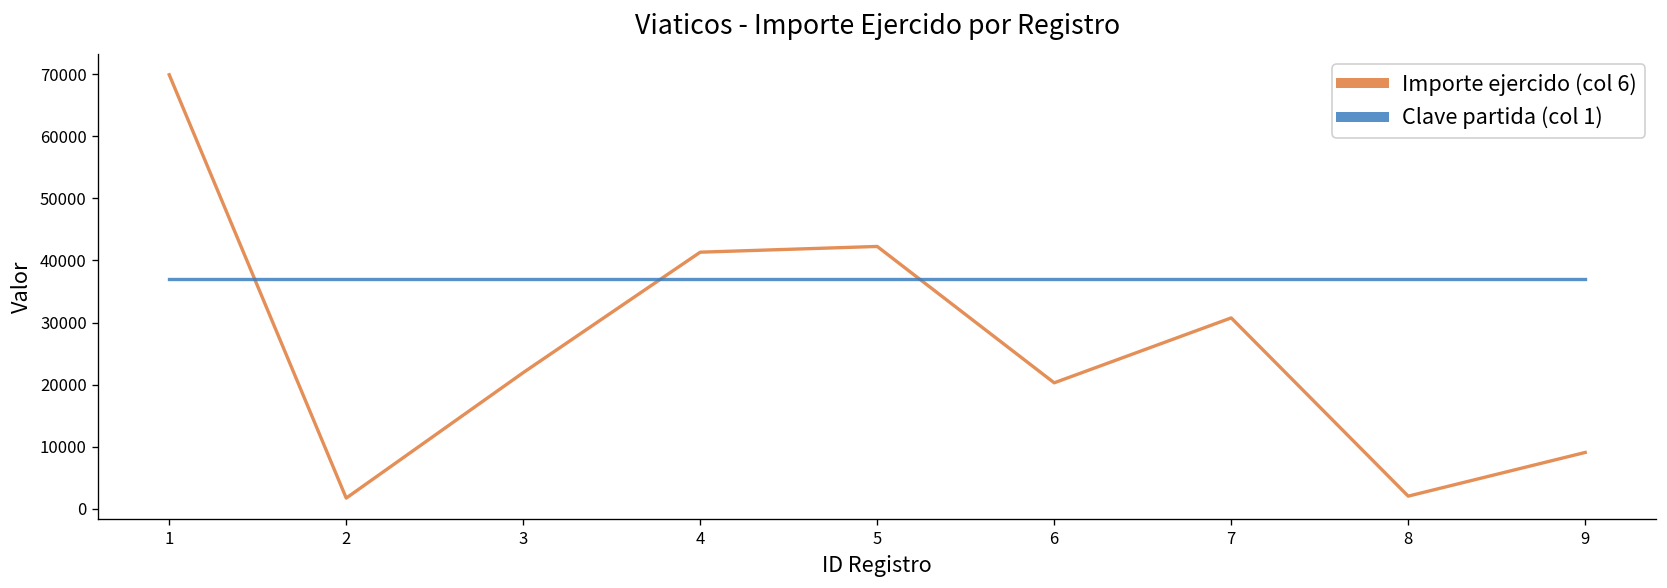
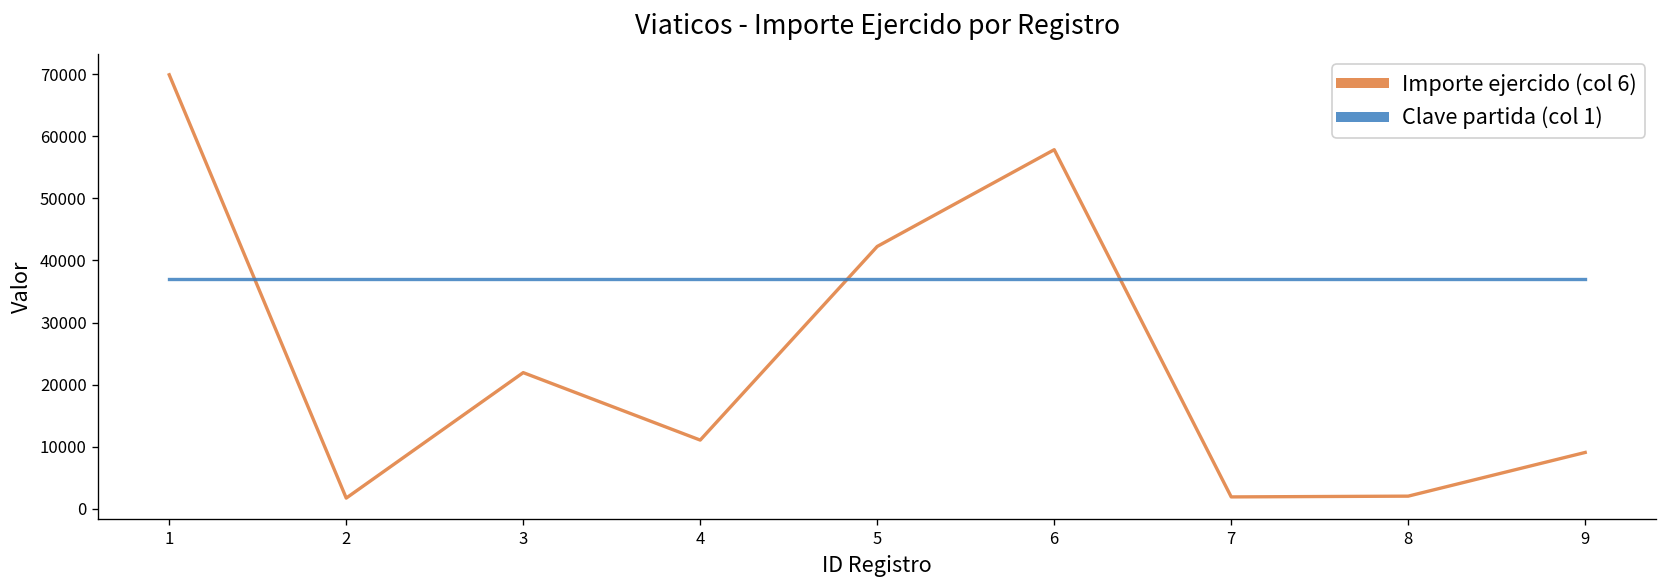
Importe ejercido (col 6), 4: 41000 -> 11000
Importe ejercido (col 6), 6: 20000 -> 58000
Importe ejercido (col 6), 7: 31000 -> 2000
